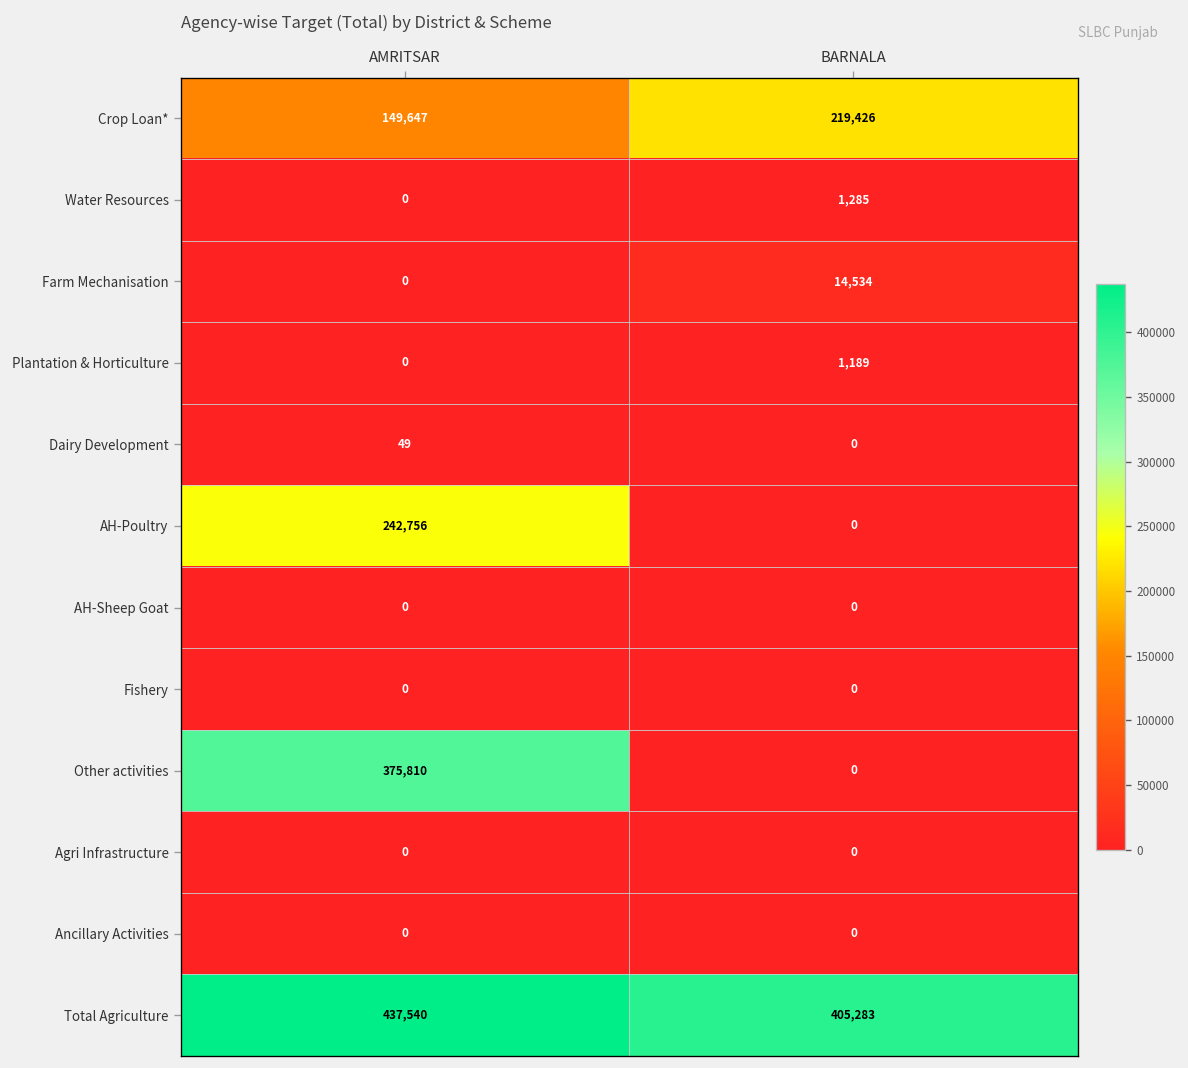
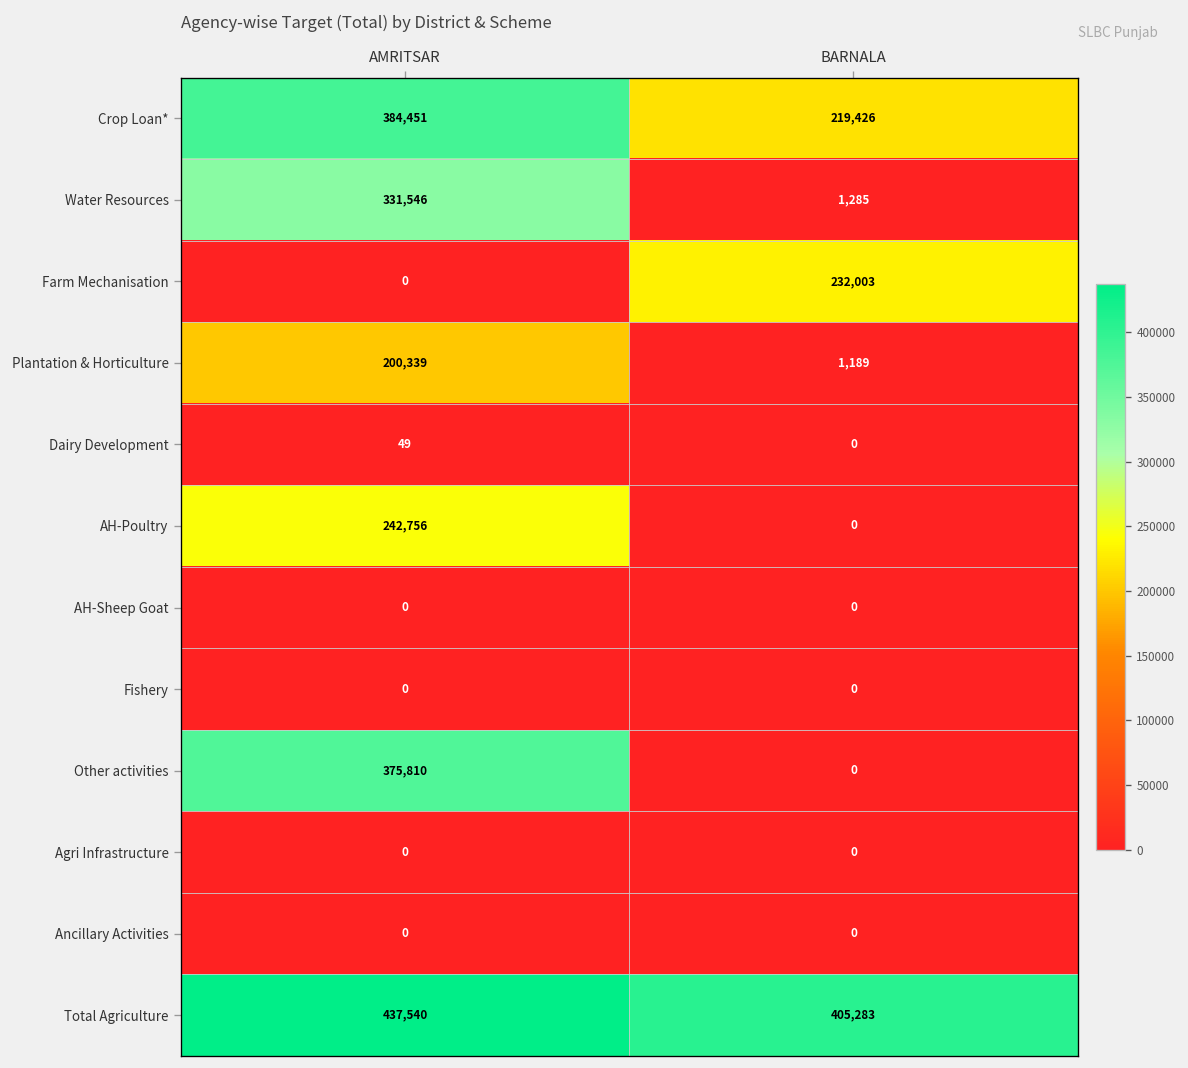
Crop Loan*, AMRITSAR: 149,647 -> 384,451
Water Resources, AMRITSAR: 0 -> 331,546
Farm Mechanisation, BARNALA: 14,534 -> 232,003
Plantation & Horticulture, AMRITSAR: 0 -> 200,339
